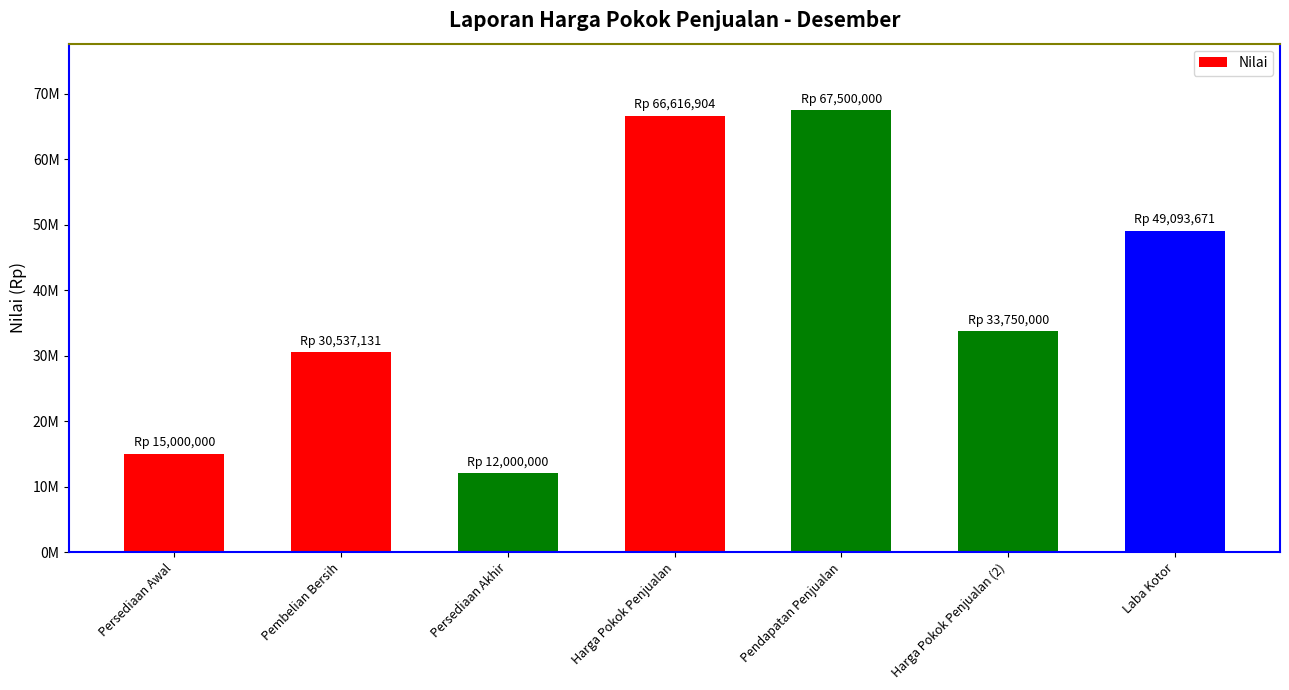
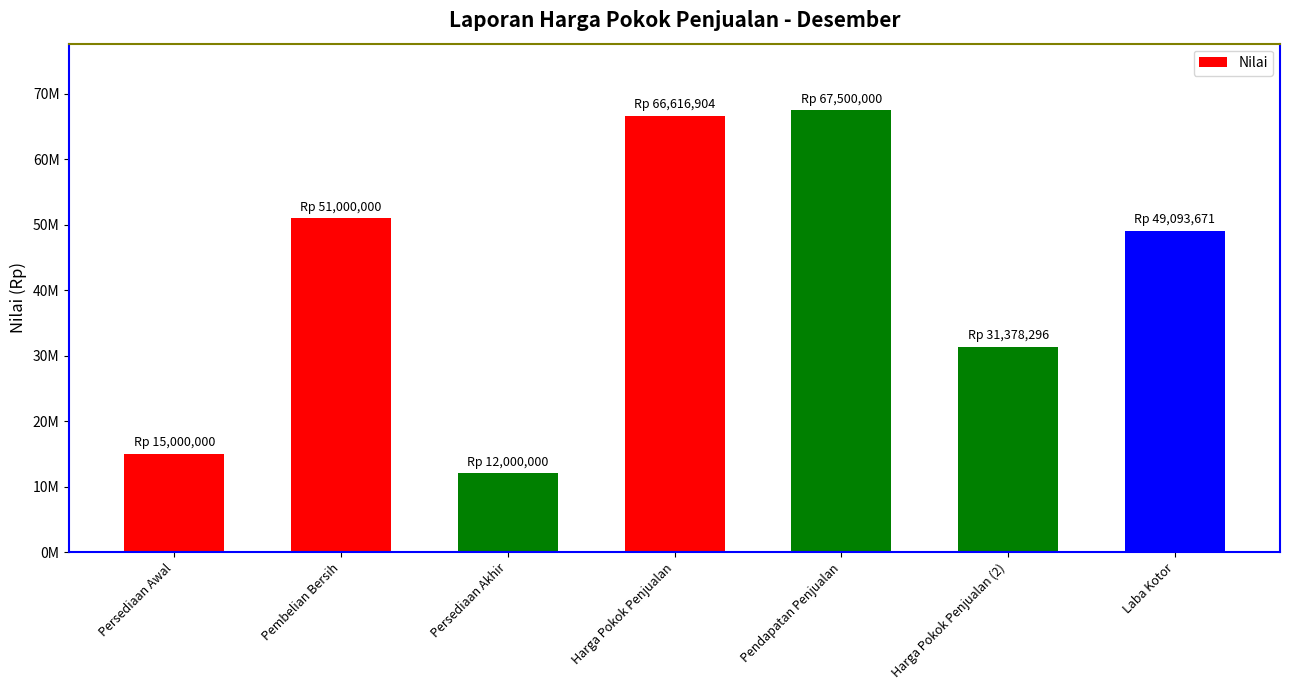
Pembelian Bersih: 30,537,131 -> 51,000,000
Harga Pokok Penjualan (2): 33,750,000 -> 31,378,296
